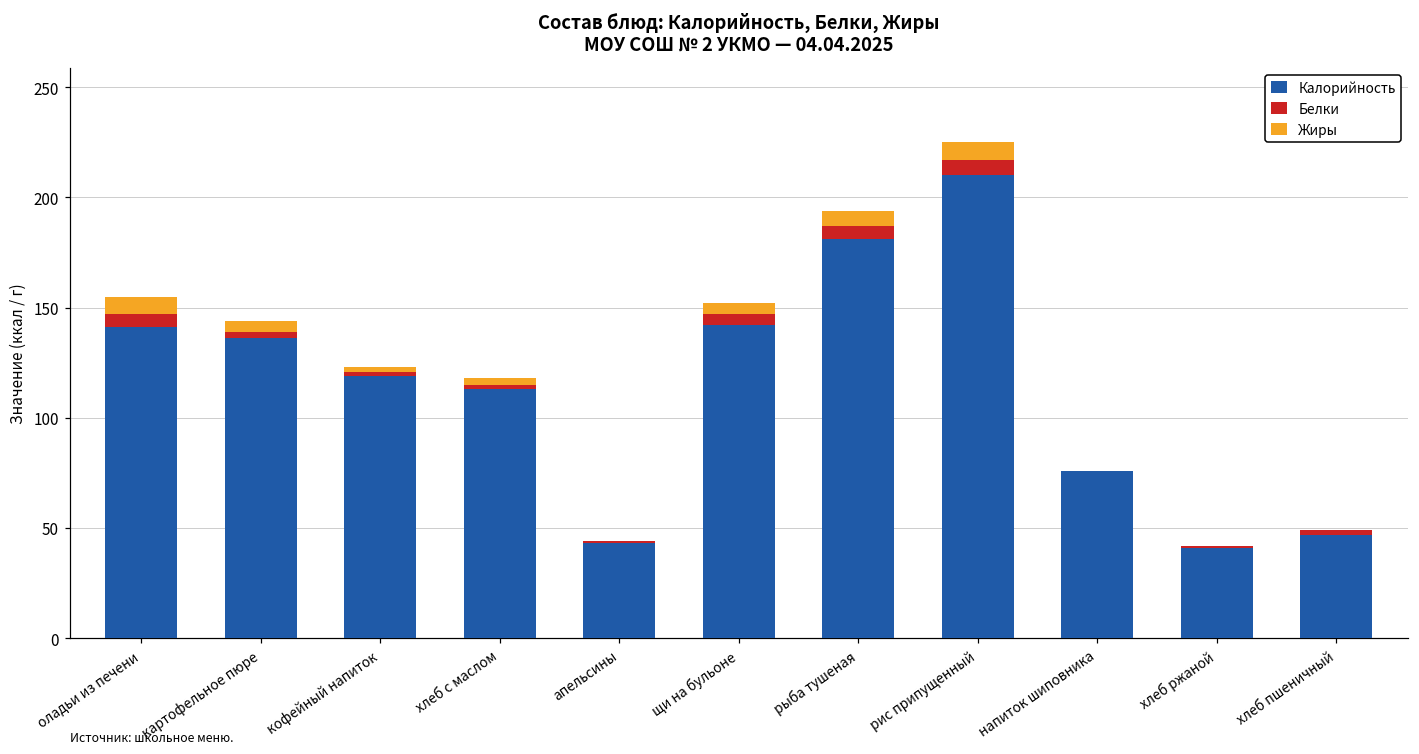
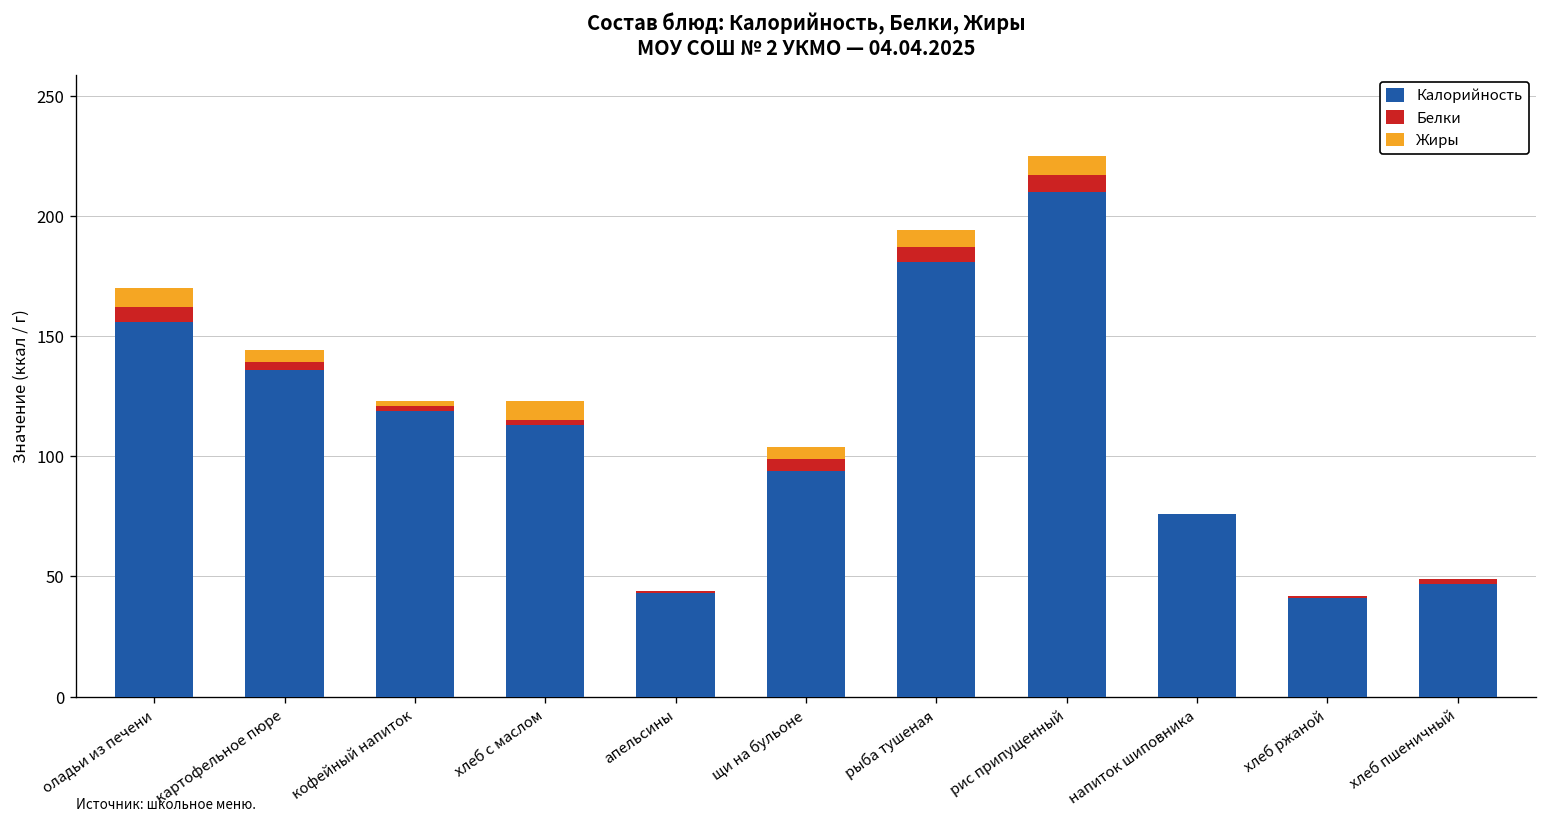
Калорийность, оладьи из печени: 141 -> 156
Жиры, хлеб с маслом: 3 -> 8
Калорийность, щи на бульоне: 142 -> 94
